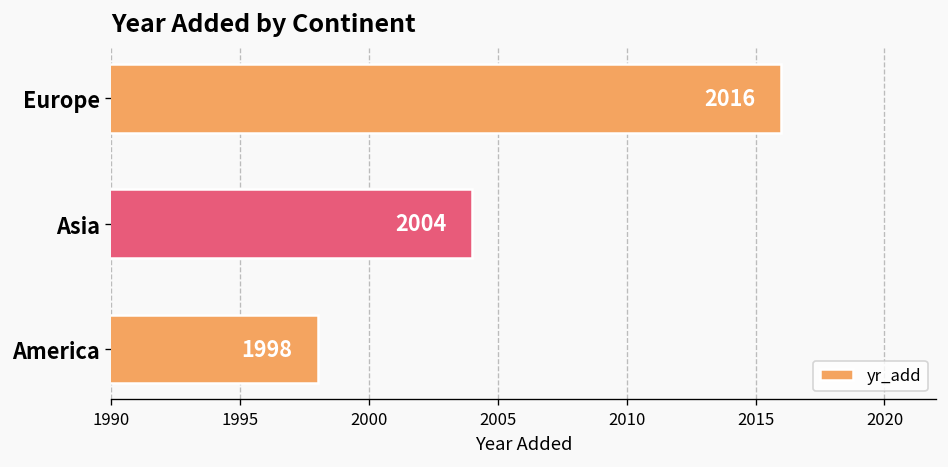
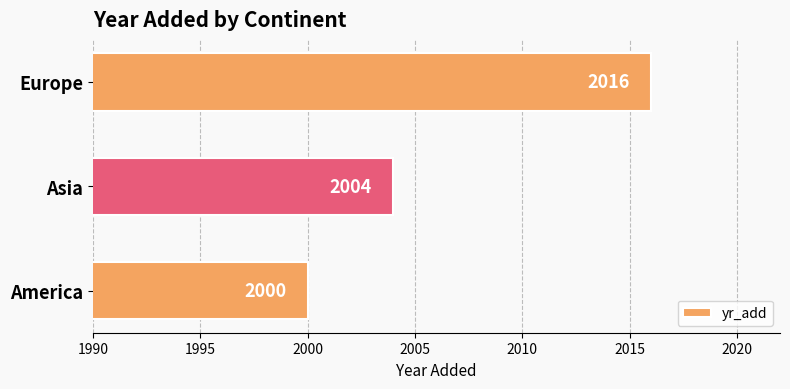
America: 1998 -> 2000
